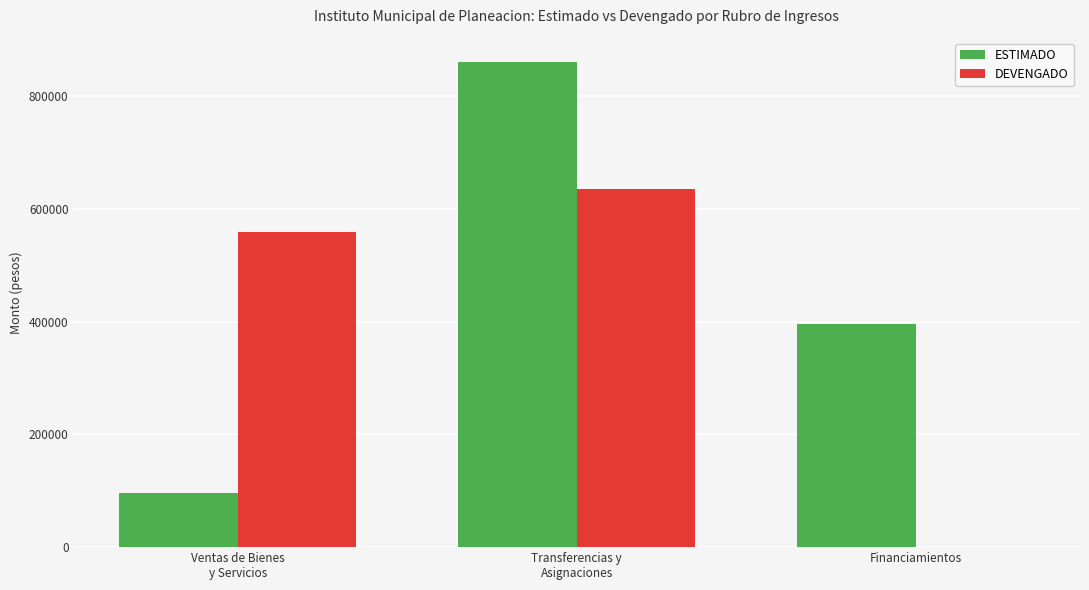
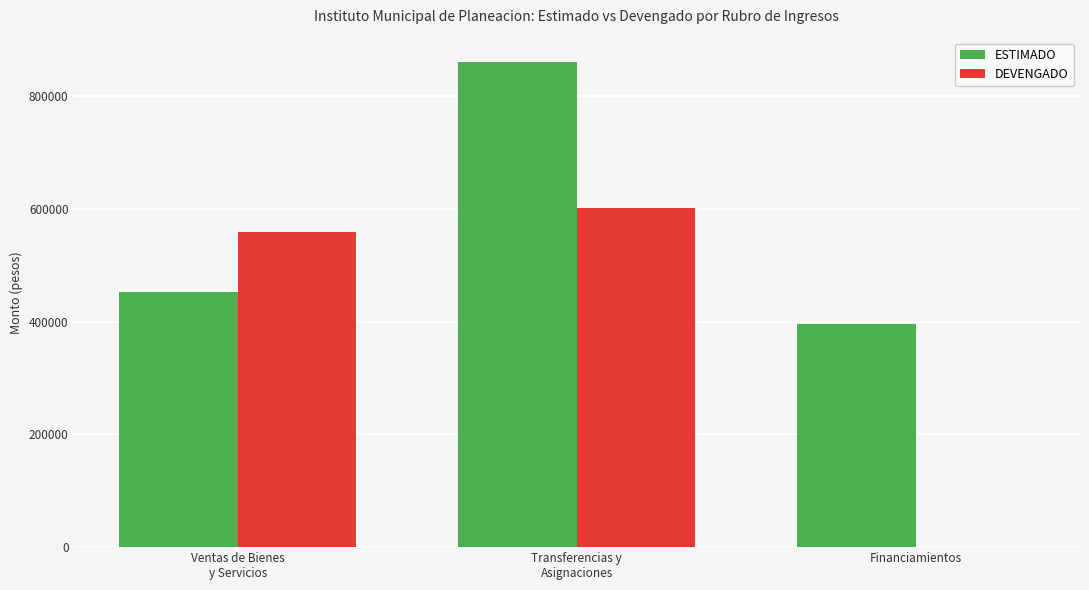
ESTIMADO, Ventas de Bienes y Servicios: 100000 -> 450000
DEVENGADO, Transferencias y Asignaciones: 630000 -> 600000
